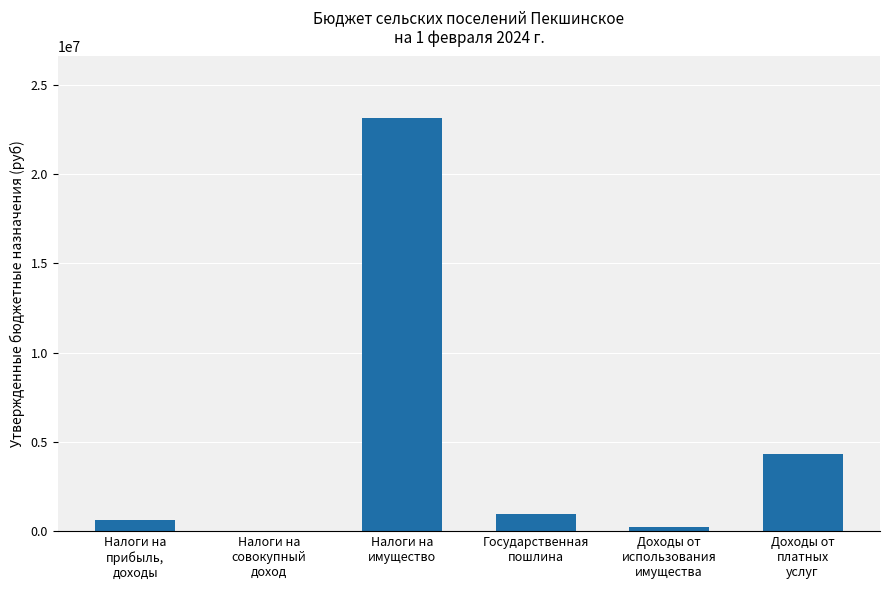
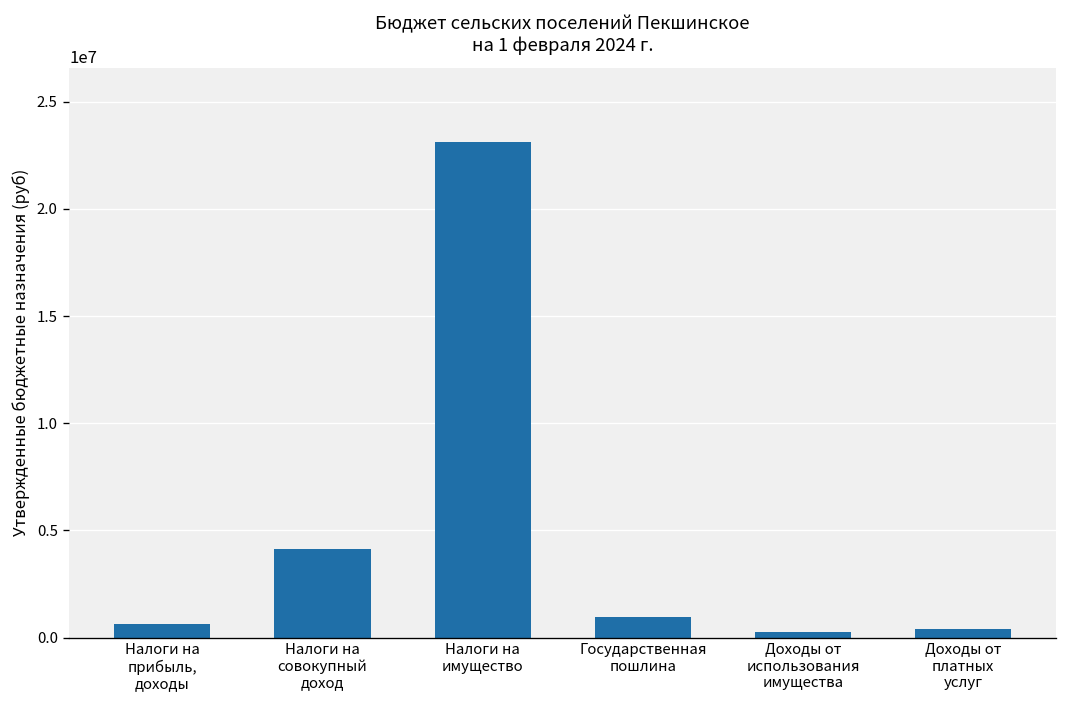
Налоги на совокупный доход: 0 -> 4100000
Доходы от платных услуг: 4400000 -> 400000
